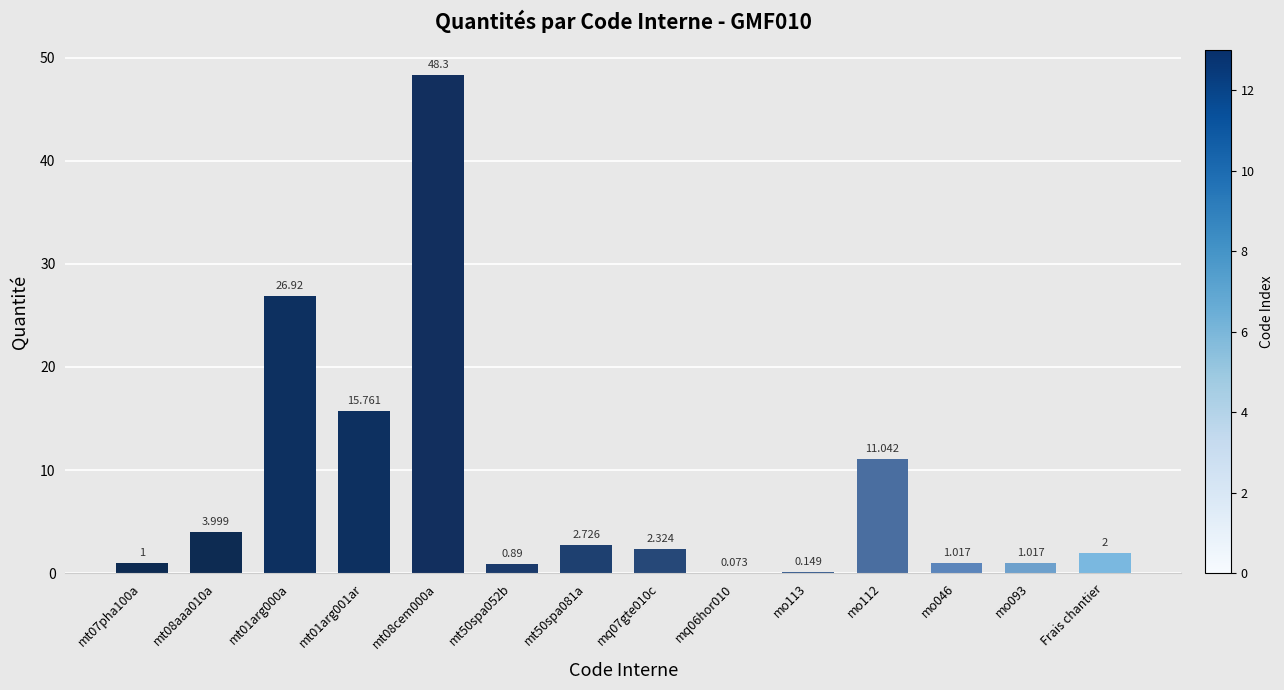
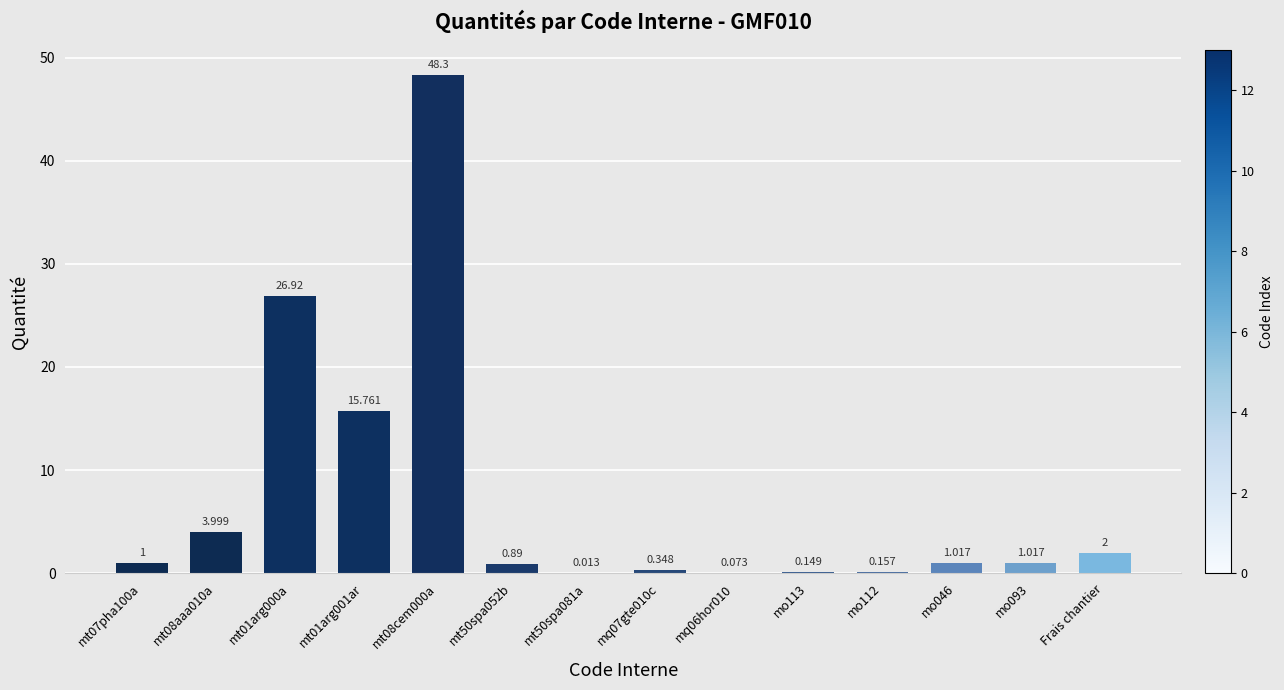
mt50spa081a: 2.726 -> 0.013
mq07gte010c: 2.324 -> 0.348
mo112: 11.042 -> 0.157
